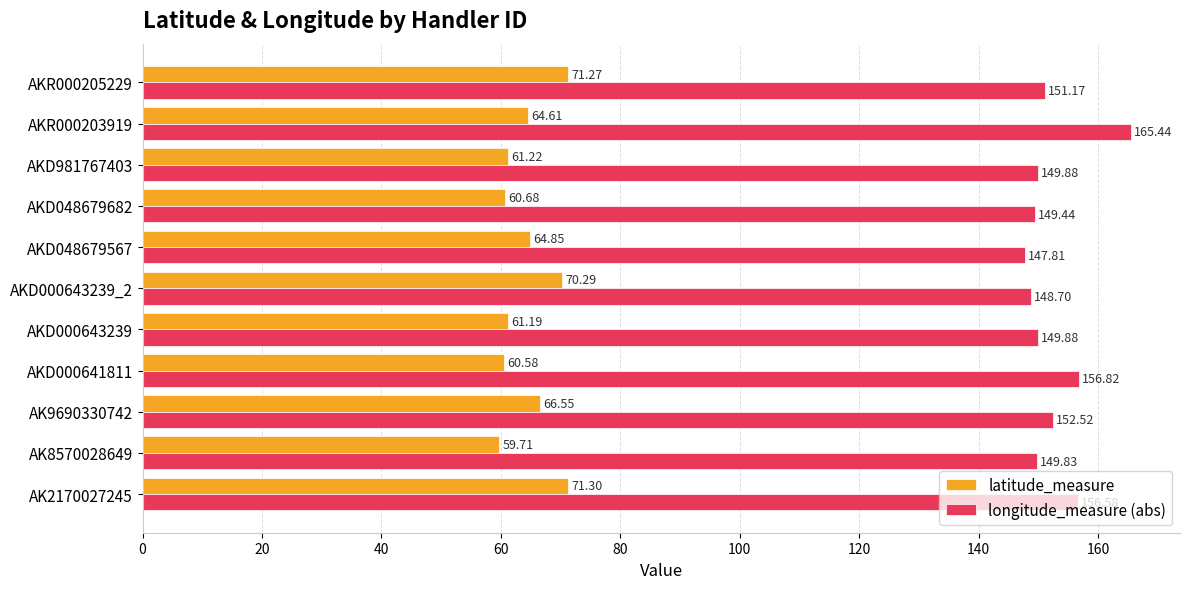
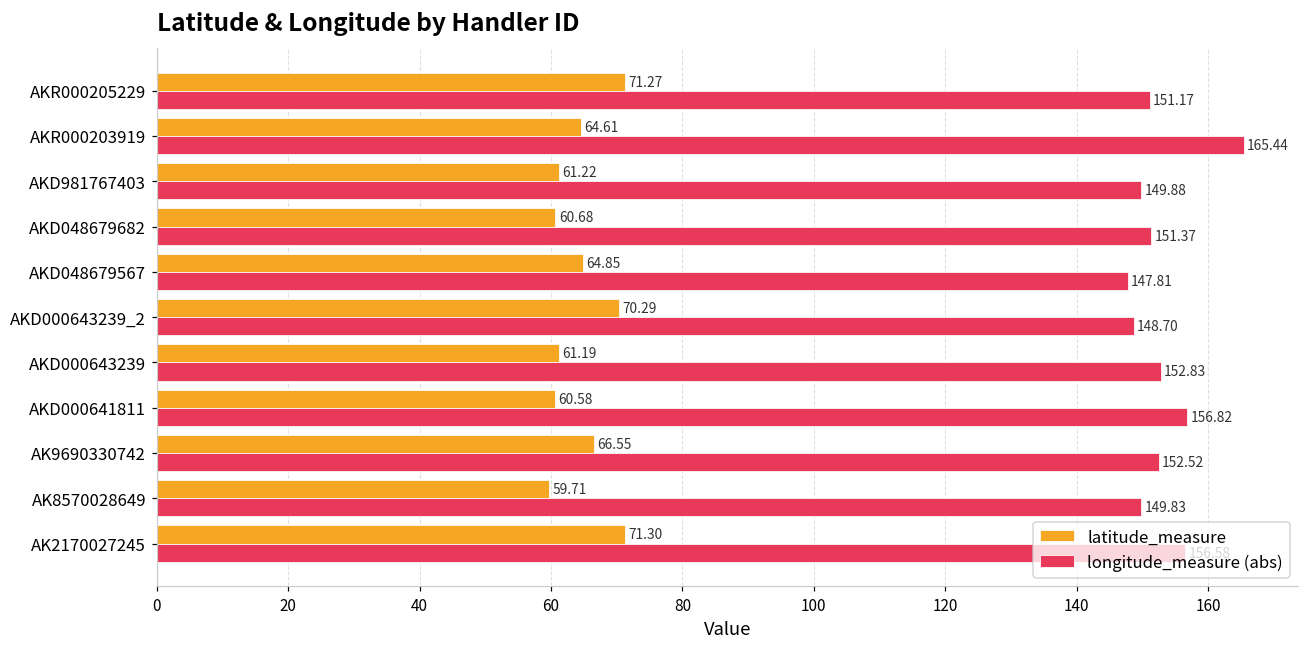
longitude_measure (abs), AKD048679682: 149.44 -> 151.37
longitude_measure (abs), AKD000643239: 149.88 -> 152.83
